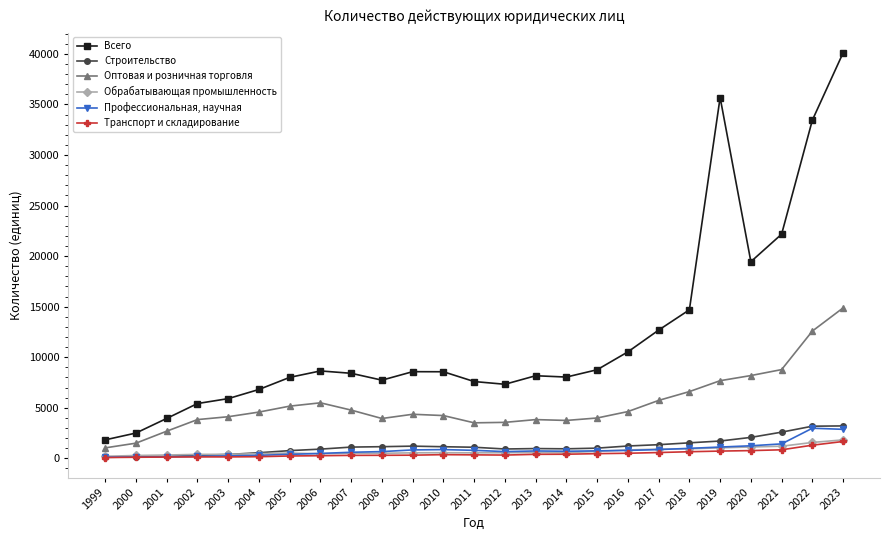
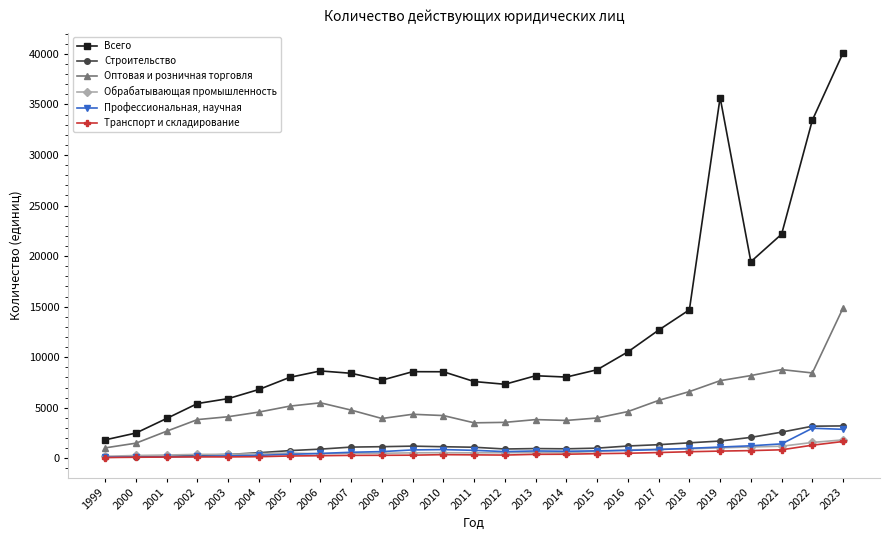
Оптовая и розничная торговля, 2022: 12600 -> 8400
